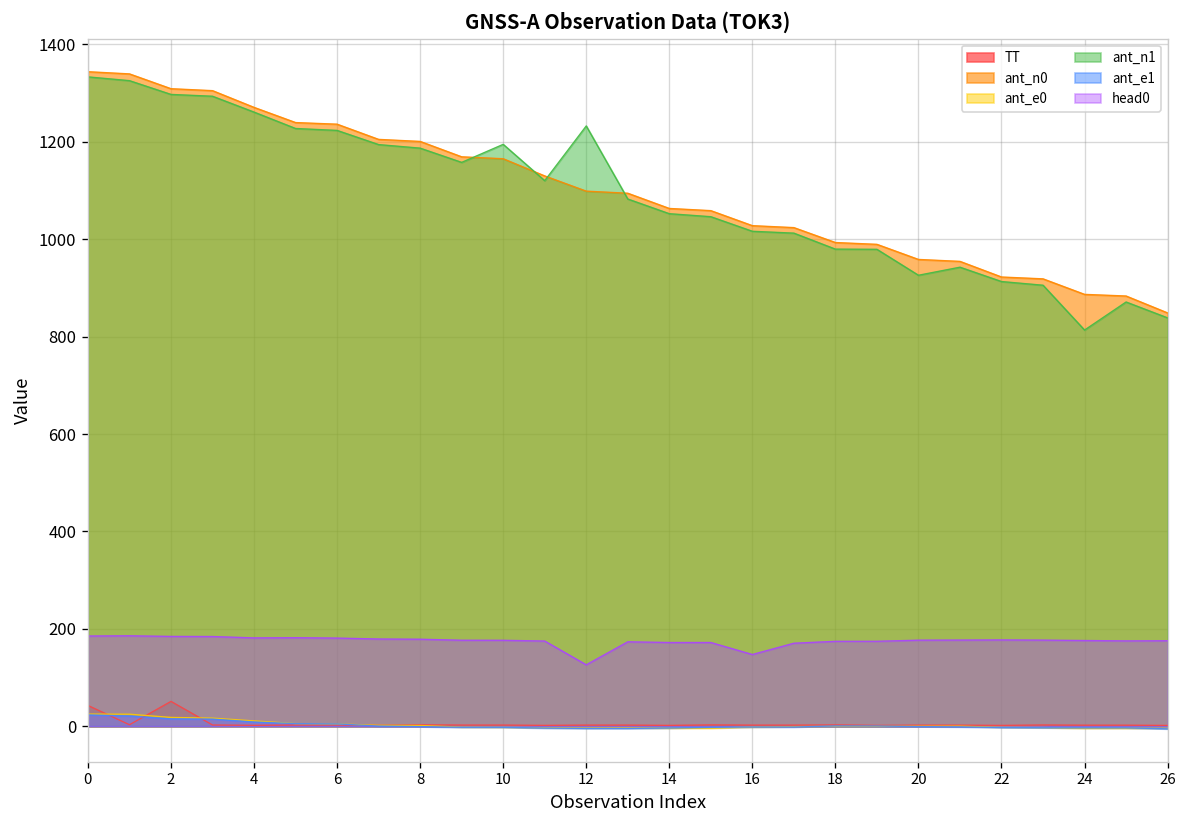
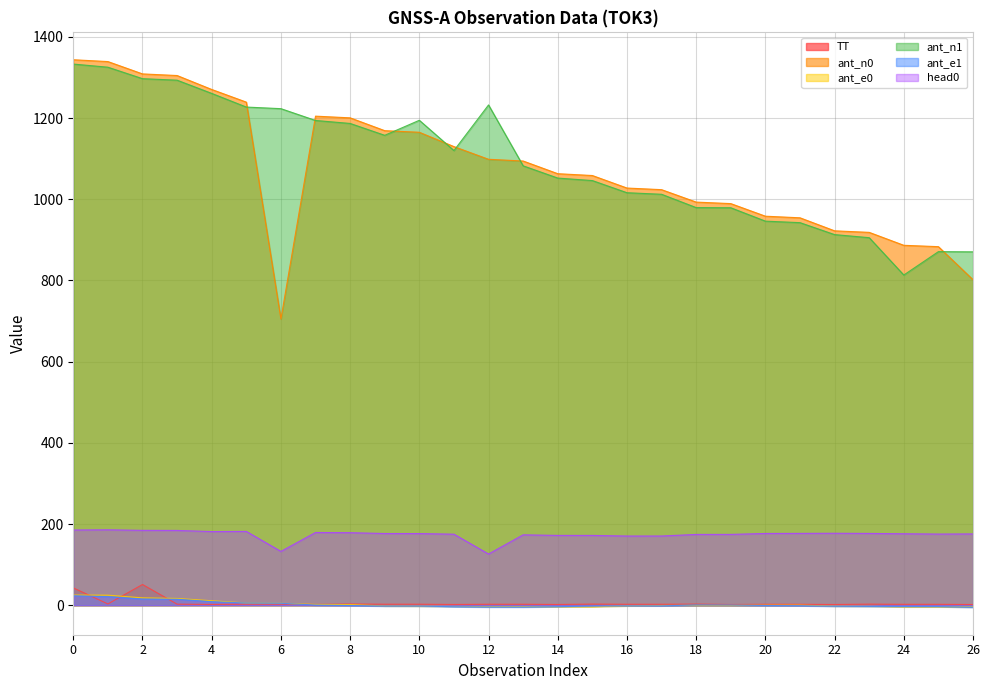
ant_n0, 6: 1240 -> 710
head0, 6: 180 -> 130
head0, 16: 150 -> 170
ant_n1, 20: 930 -> 950
ant_n0, 26: 850 -> 800
ant_n1, 26: 840 -> 870
